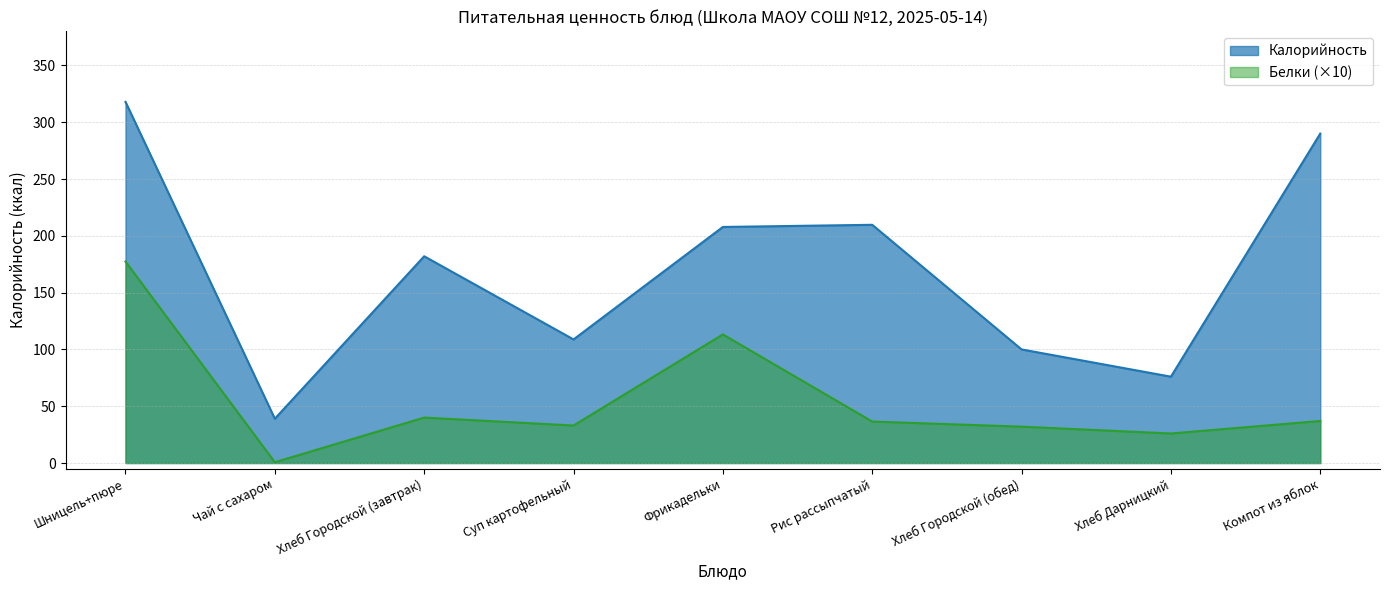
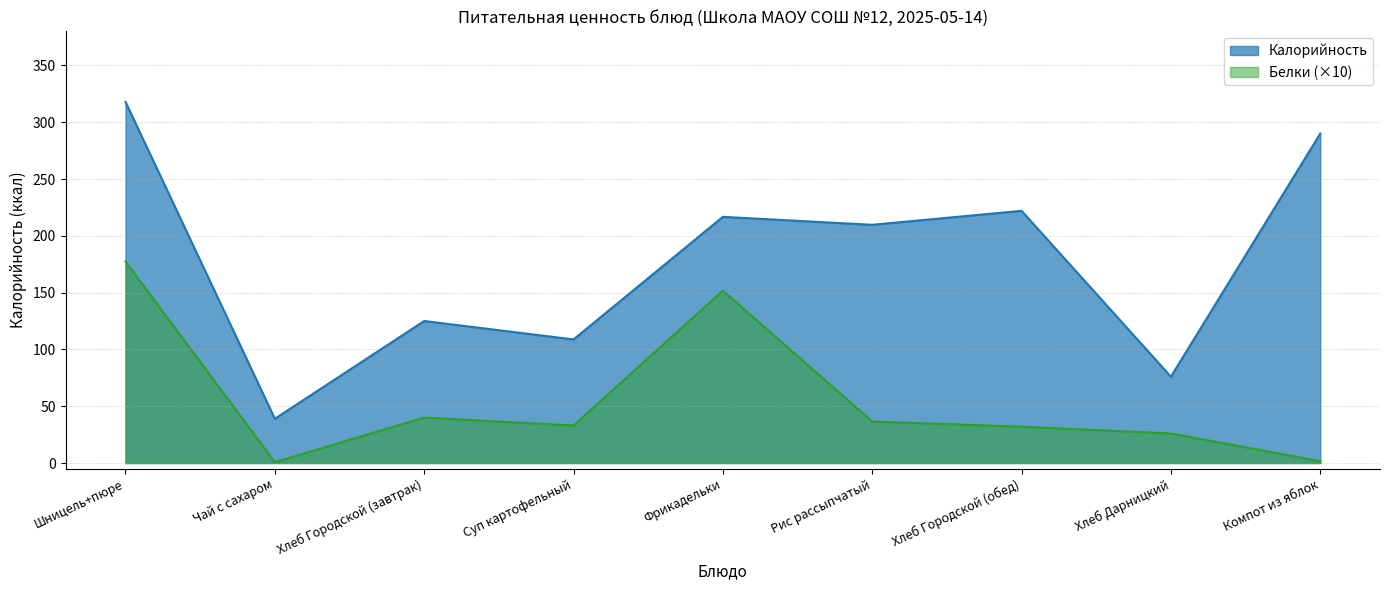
Калорийность, Хлеб Городской (завтрак): 182 -> 125
Калорийность, Фрикадельки: 208 -> 217
Белки (×10), Фрикадельки: 113 -> 152
Калорийность, Хлеб Городской (обед): 100 -> 222
Белки (×10), Компот из яблок: 37 -> 2
